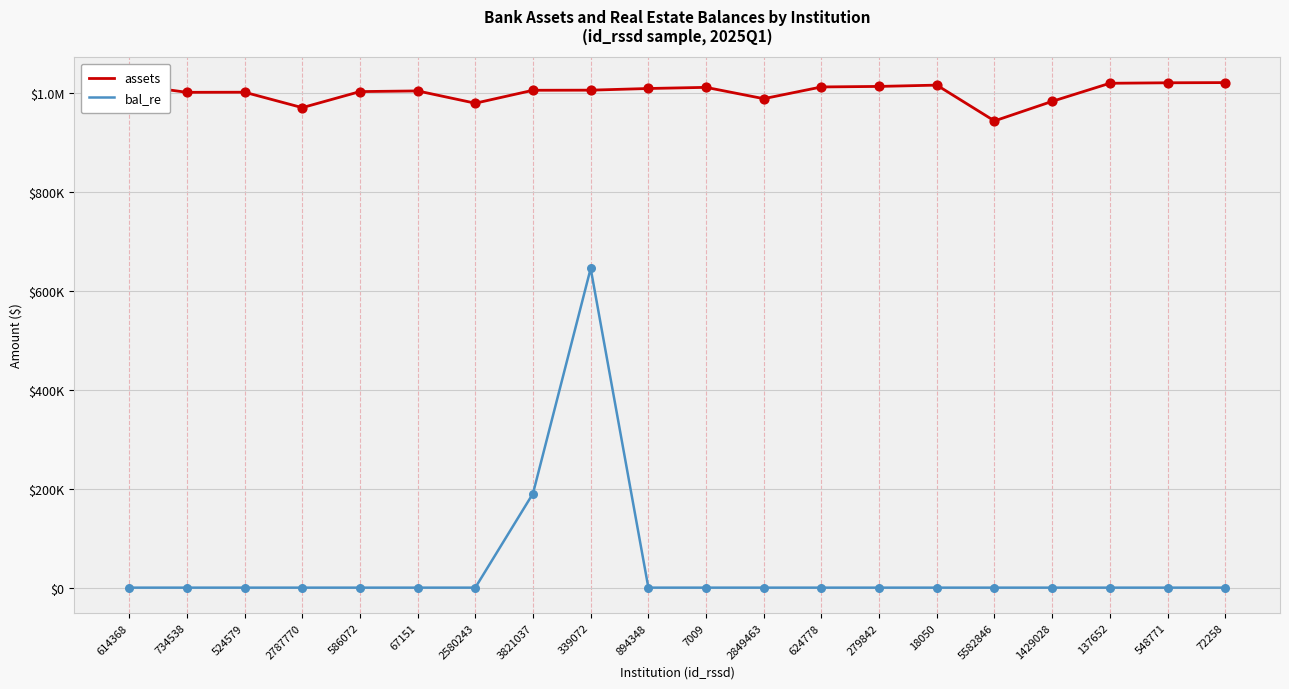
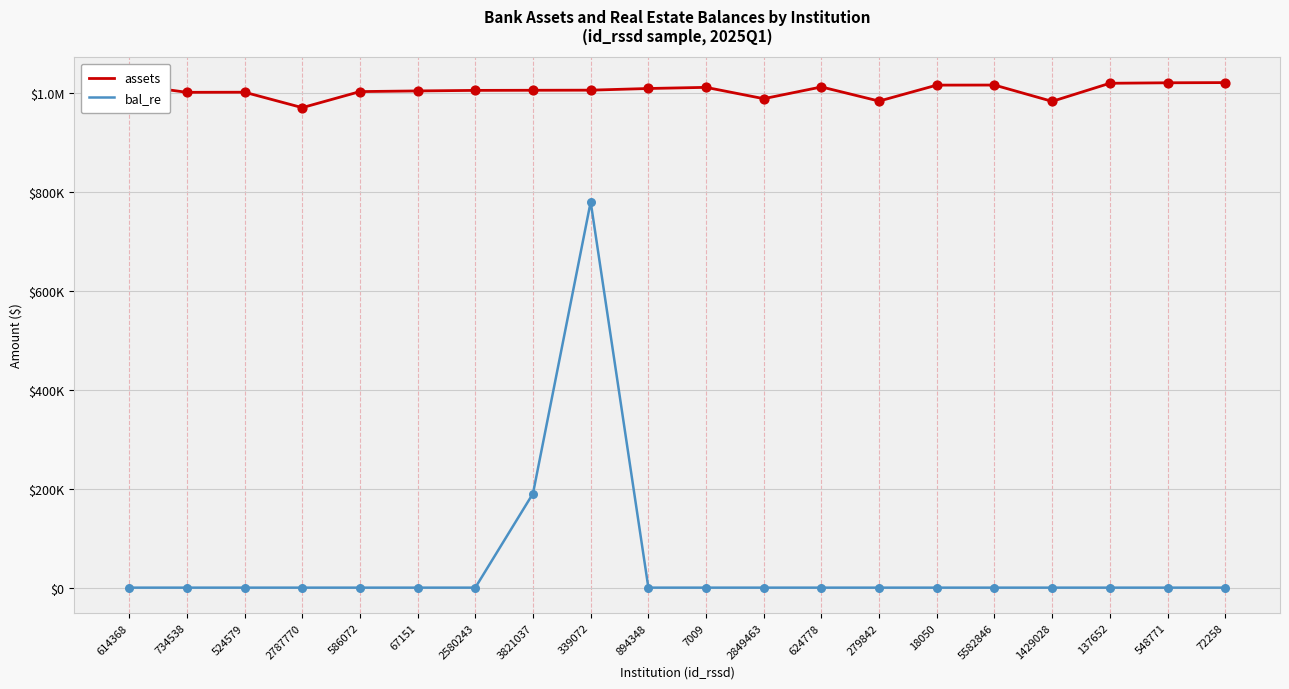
assets, 2580243: $980000 -> $1010000
bal_re, 339072: $650000 -> $780000
assets, 279842: $1010000 -> $980000
assets, 5582846: $940000 -> $1020000
